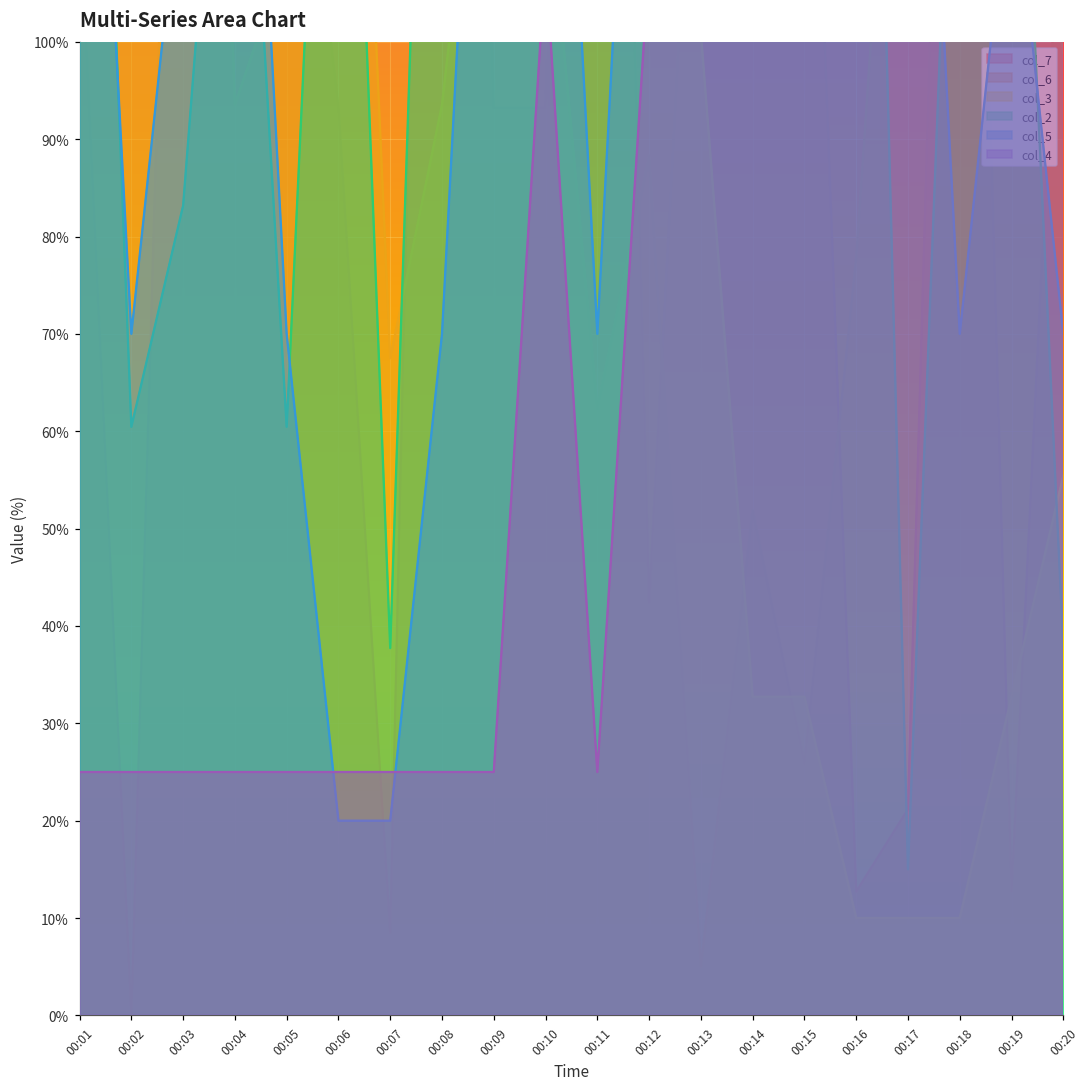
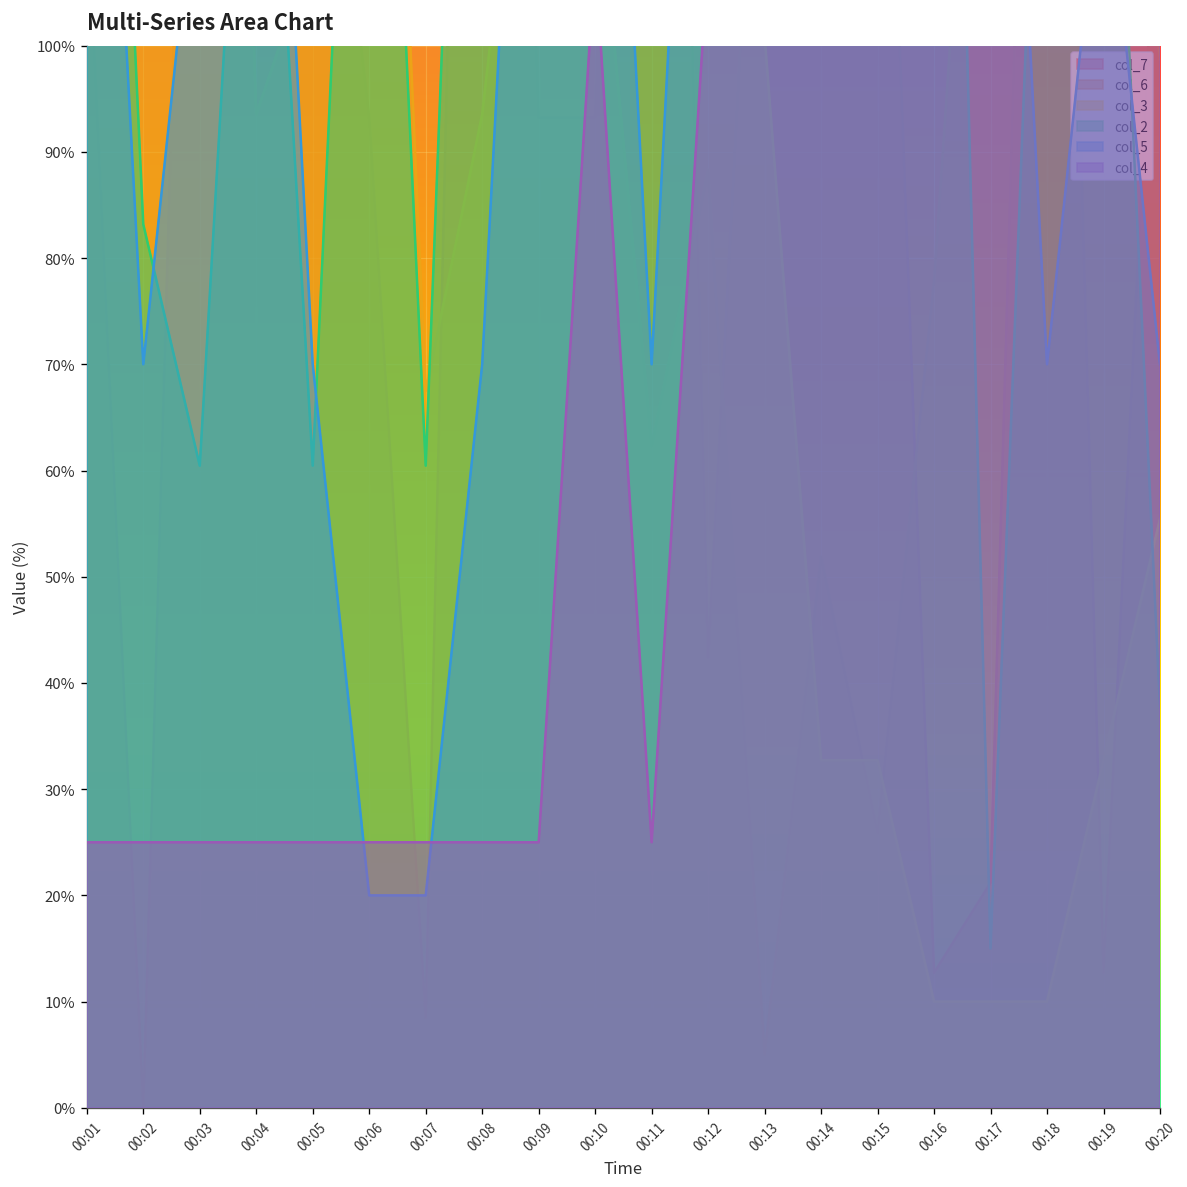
col_2, 00:02: 60% -> 83%
col_2, 00:03: 83% -> 60%
col_2, 00:07: 38% -> 60%
